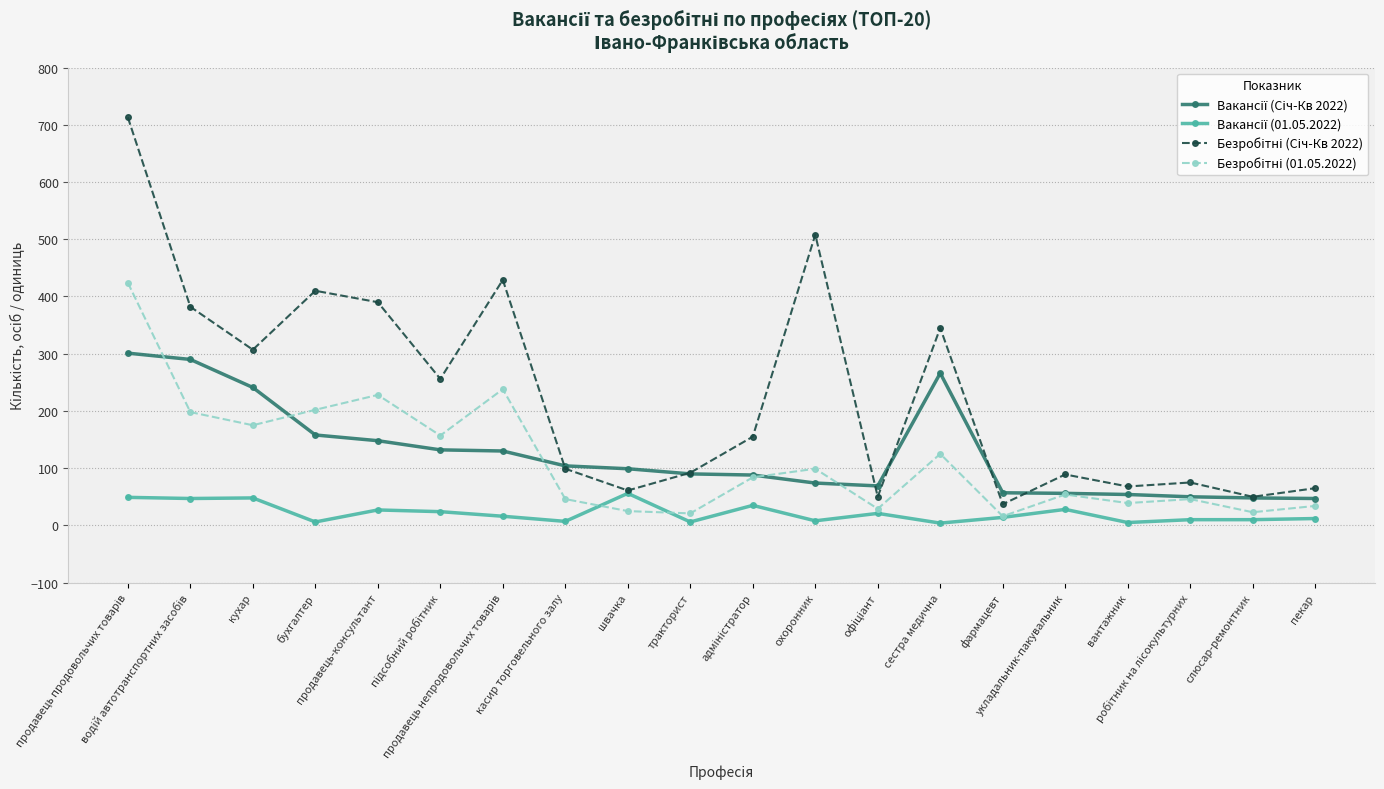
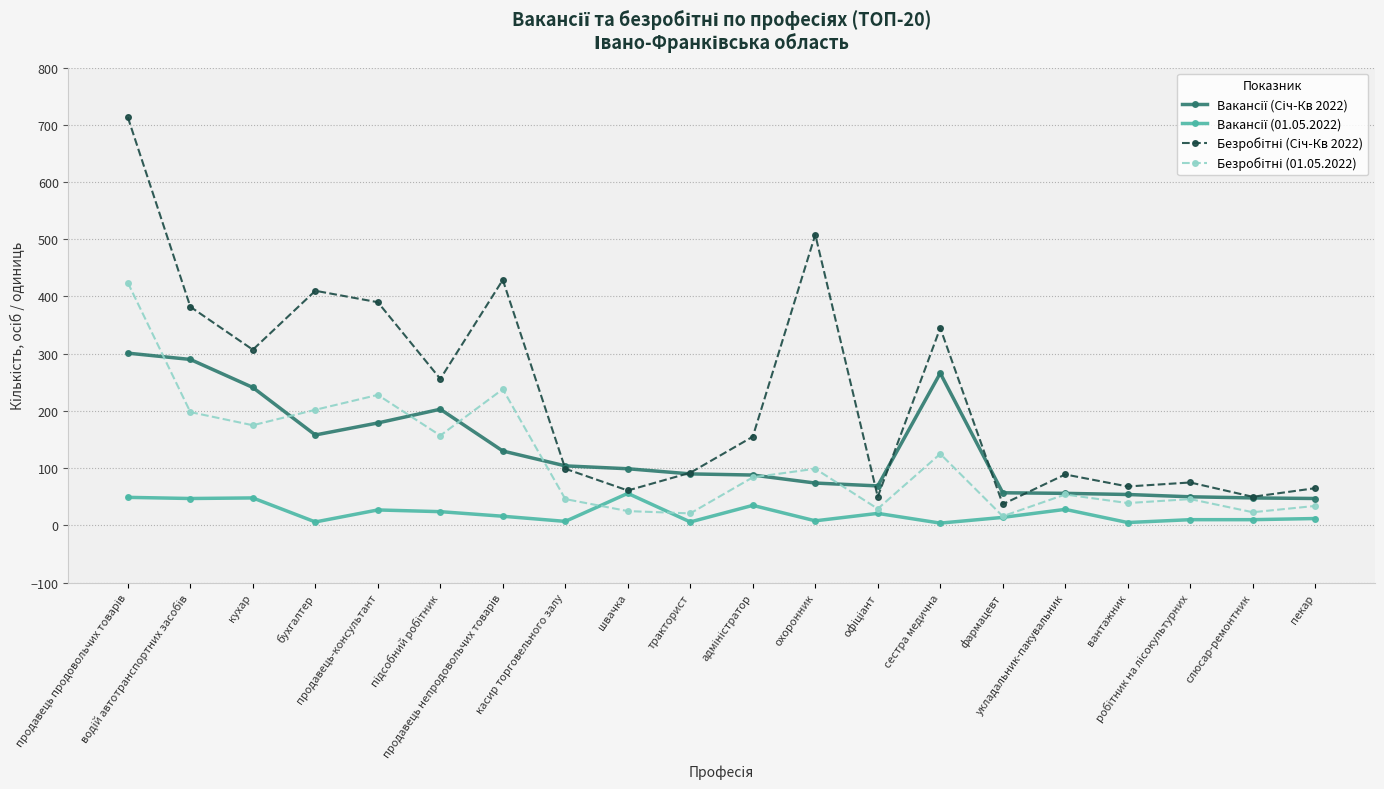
Вакансії (Січ-Кв 2022), продавець-консультант: 150 -> 180
Вакансії (Січ-Кв 2022), підсобний робітник: 130 -> 200
